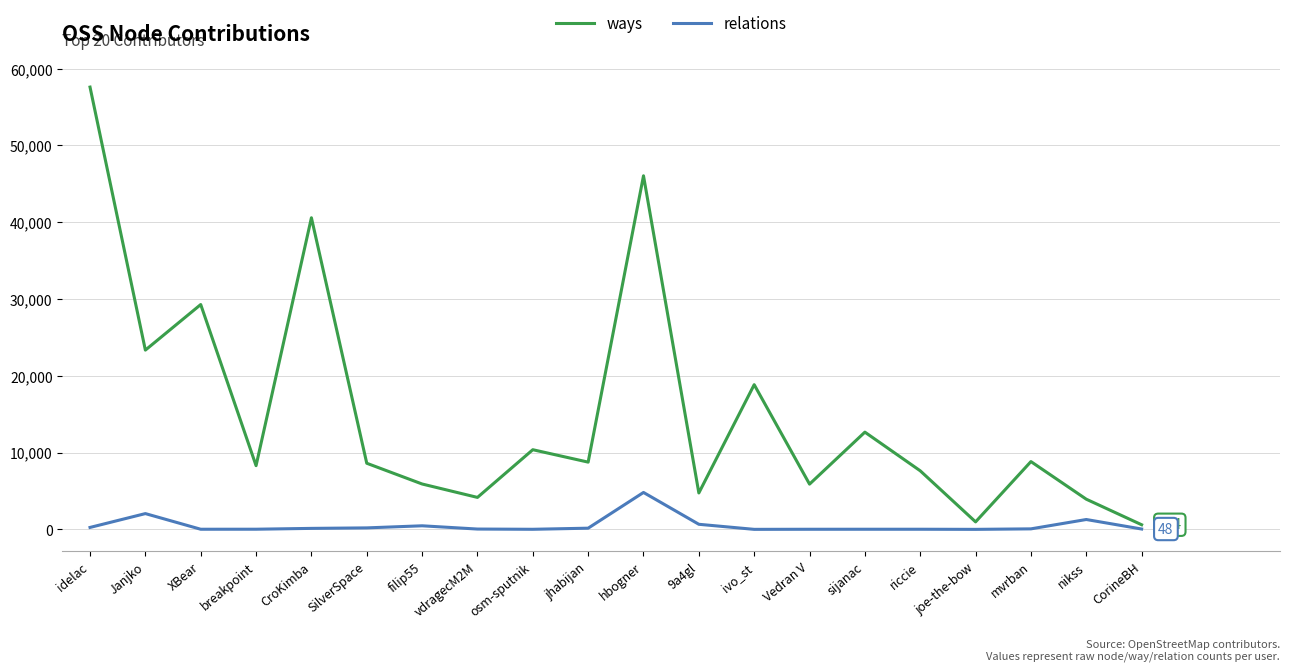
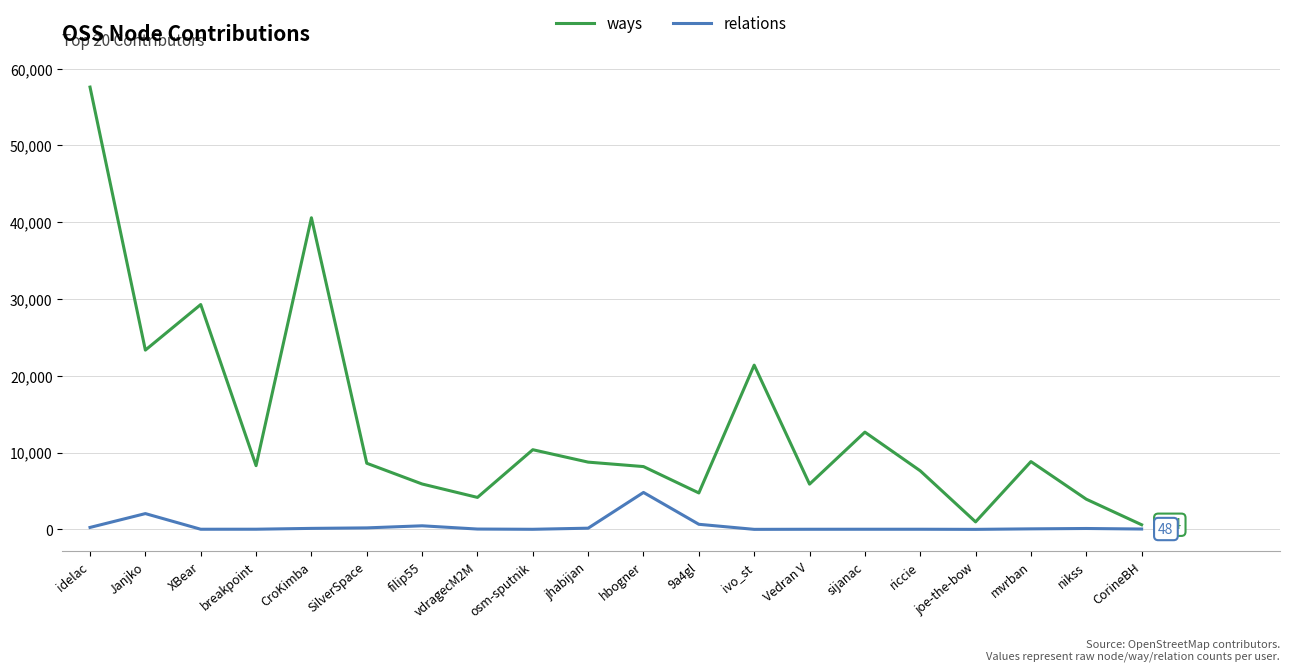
ways, hbogner: 46,000 -> 8,000
ways, ivo_st: 19,000 -> 21,000
relations, nikss: 1,000 -> 0
